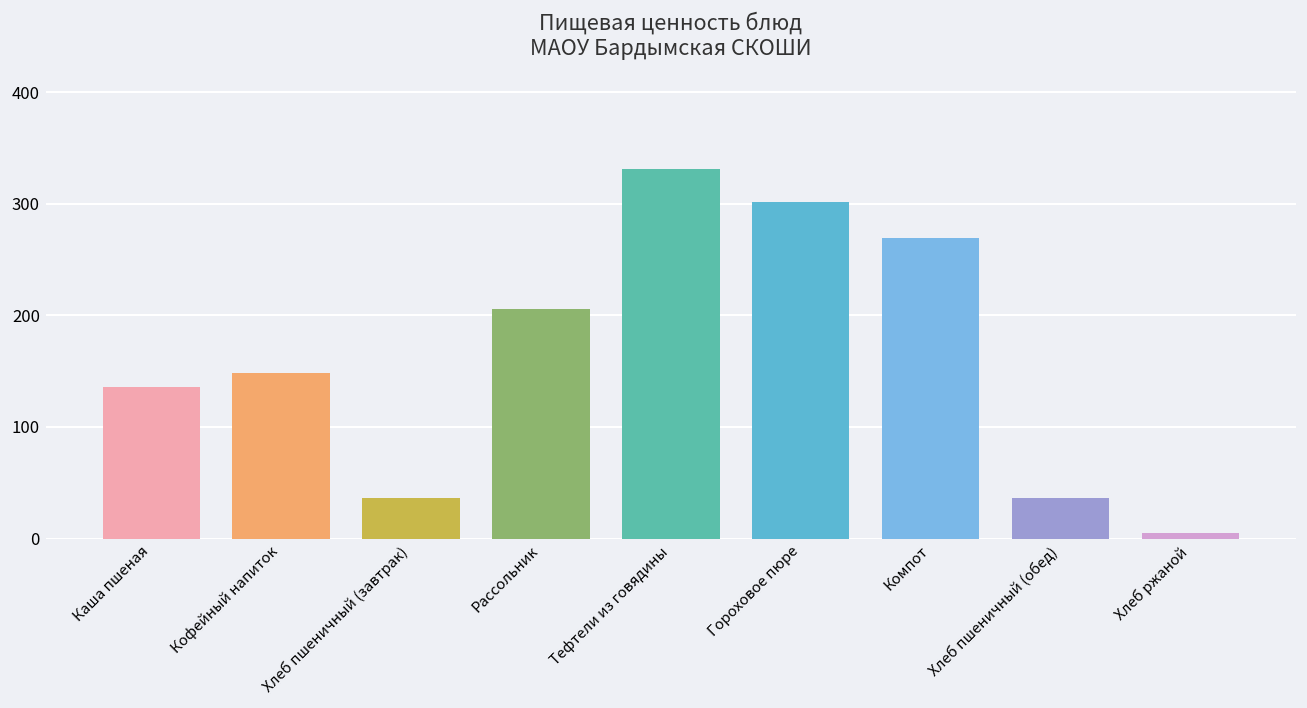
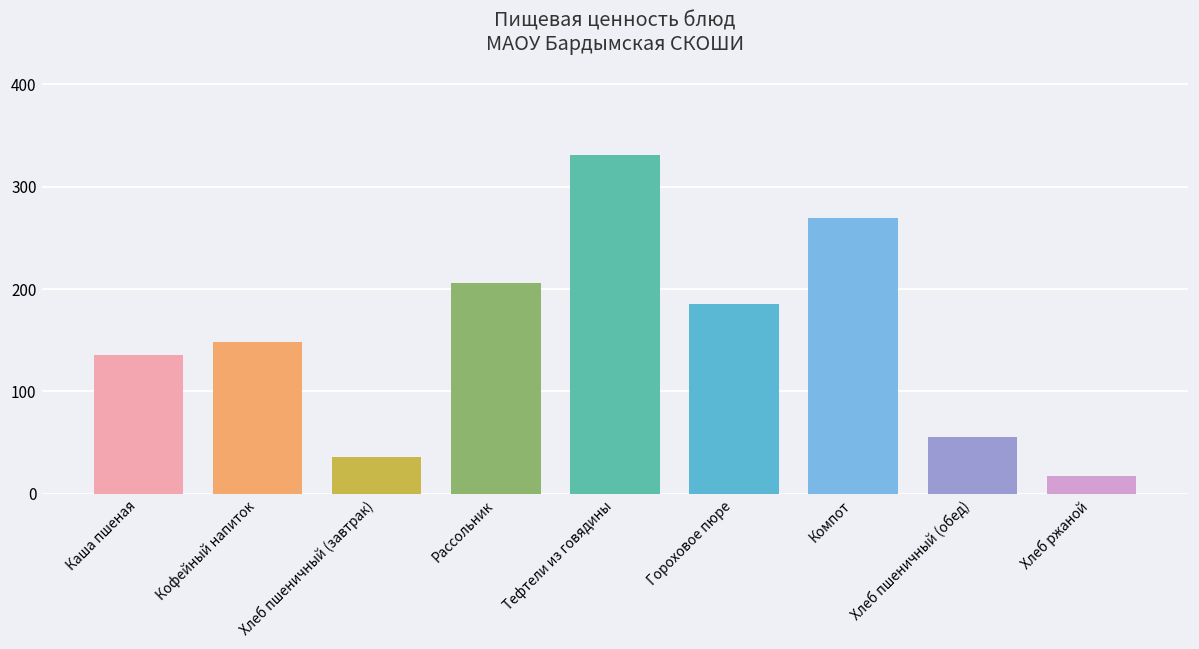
Гороховое пюре: 300 -> 190
Хлеб пшеничный (обед): 40 -> 60
Хлеб ржаной: 10 -> 20
